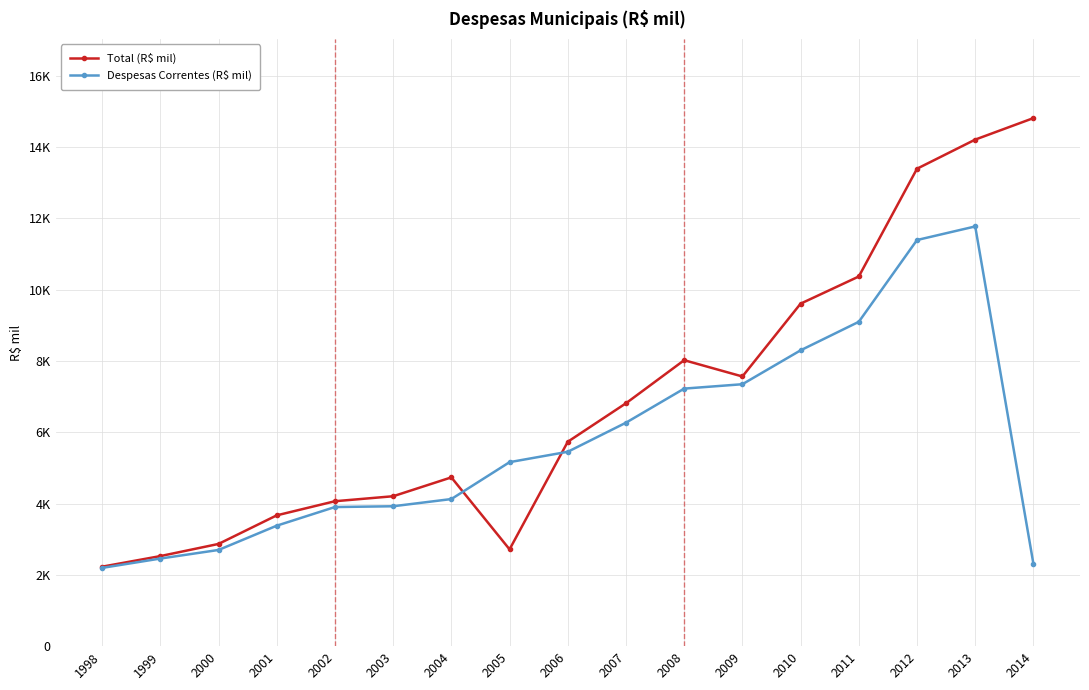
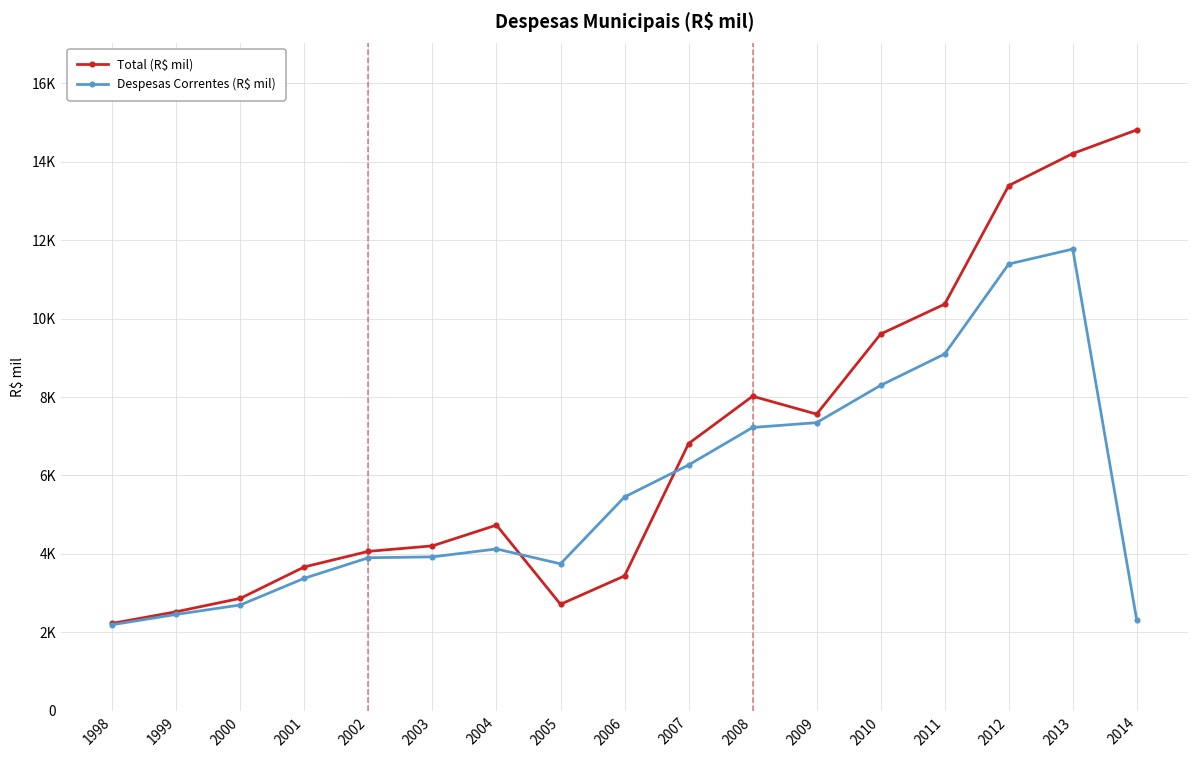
Despesas Correntes (R$ mil), 2005: 5200 -> 3700
Total (R$ mil), 2006: 5700 -> 3400
